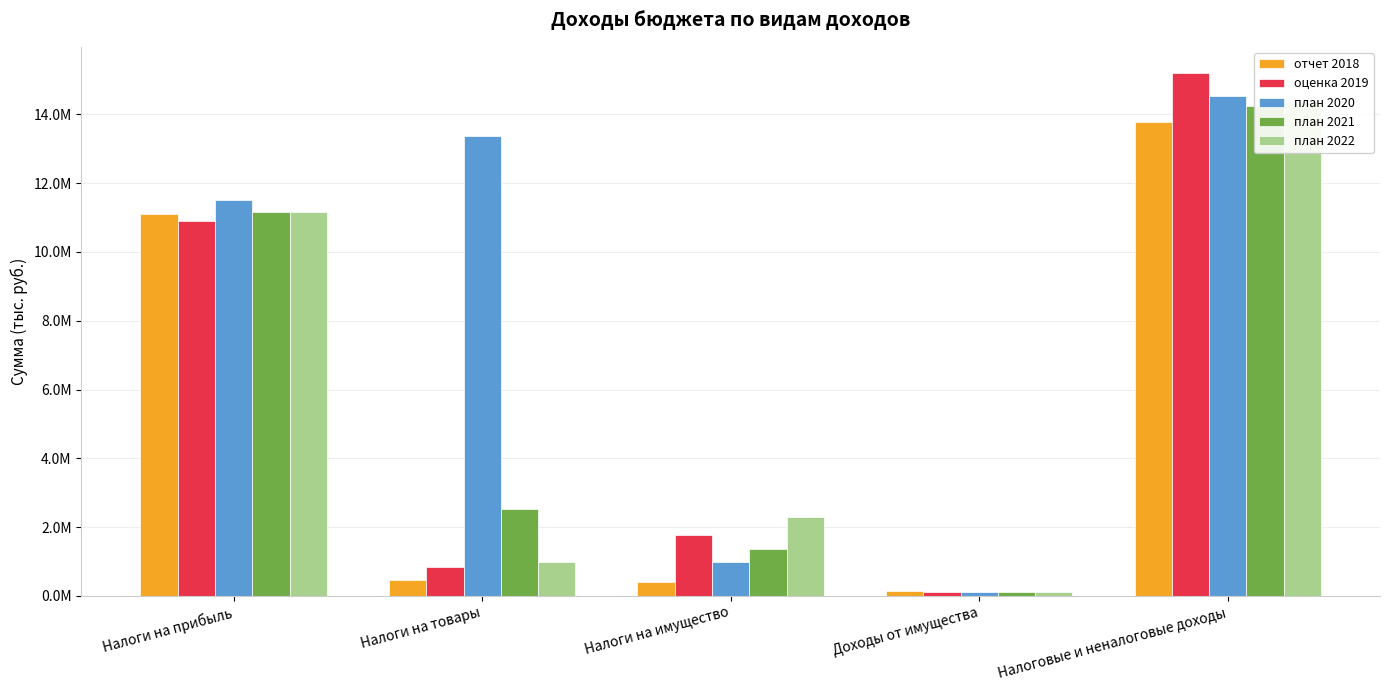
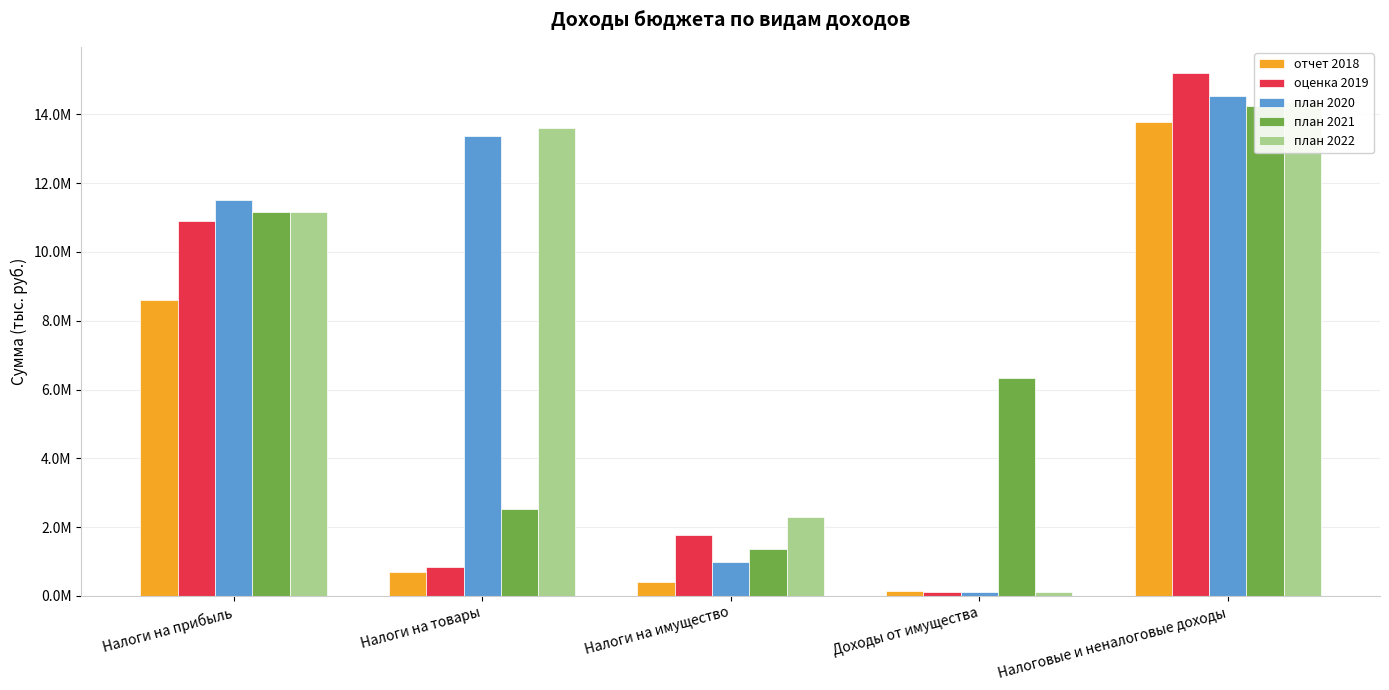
отчет 2018, Налоги на прибыль: 11100000 -> 8600000
отчет 2018, Налоги на товары: 500000 -> 700000
план 2022, Налоги на товары: 1000000 -> 13600000
план 2021, Доходы от имущества: 100000 -> 6300000
